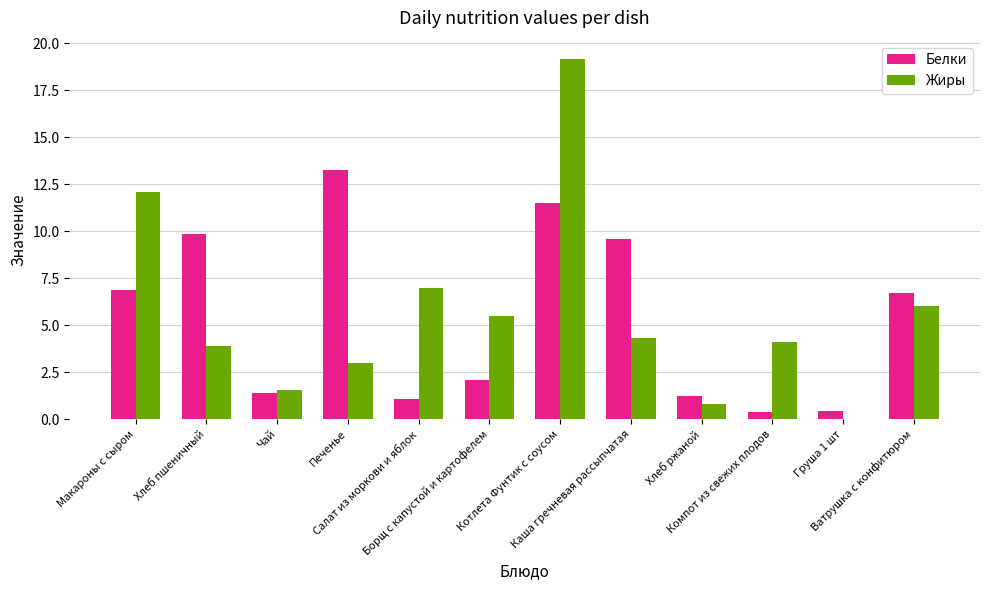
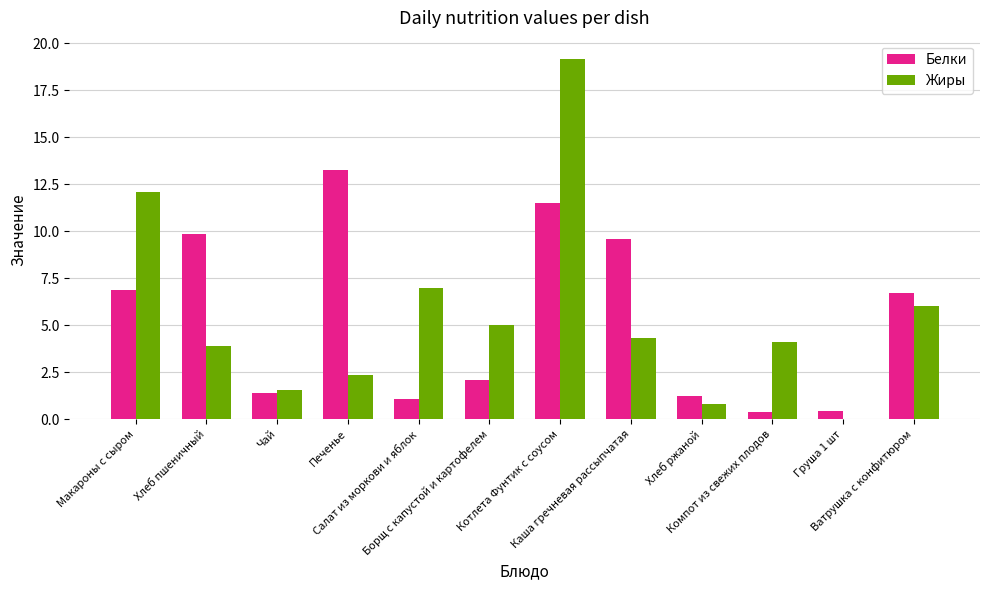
Жиры, Печенье: 3.0 -> 2.4
Жиры, Борщ с капустой и картофелем: 5.5 -> 5.0
